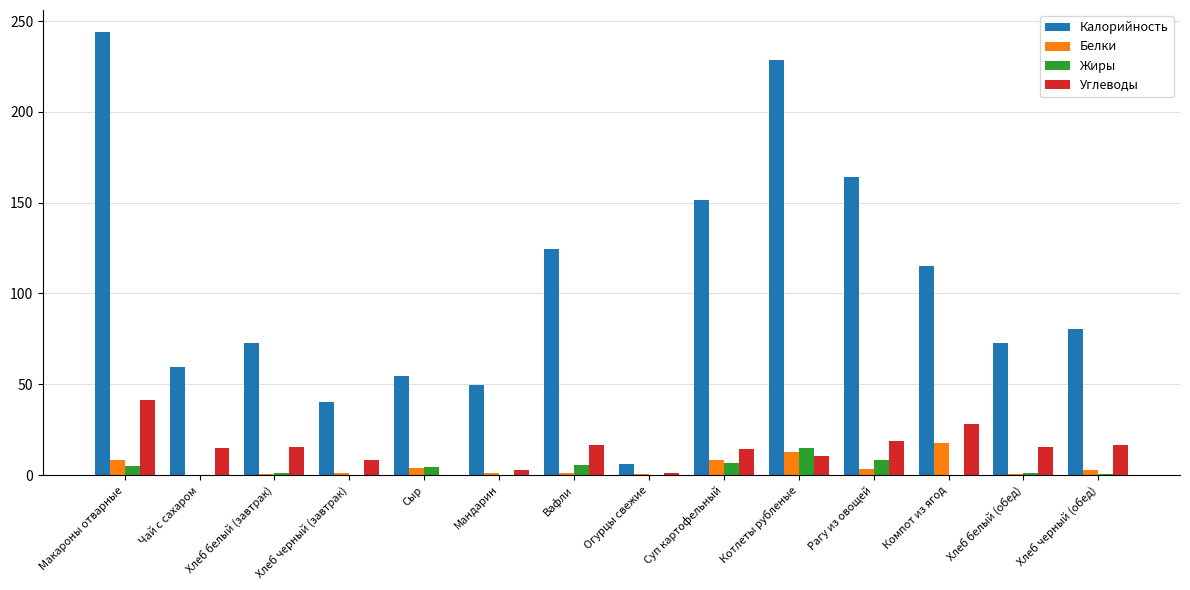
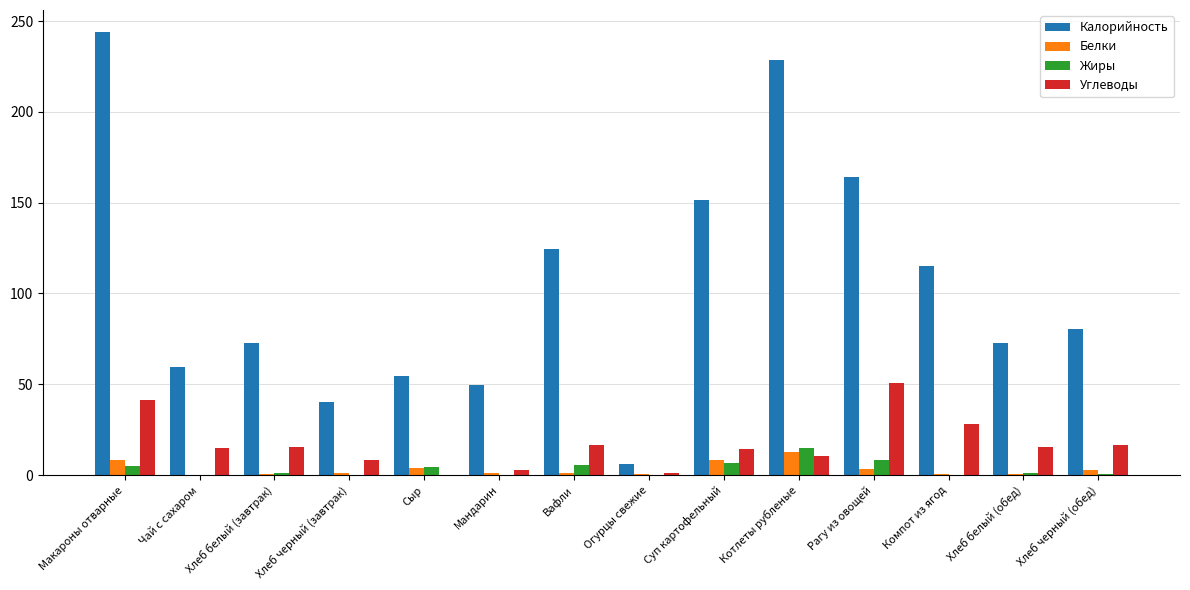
Углеводы, Рагу из овощей: 19 -> 51
Белки, Компот из ягод: 18 -> 0
